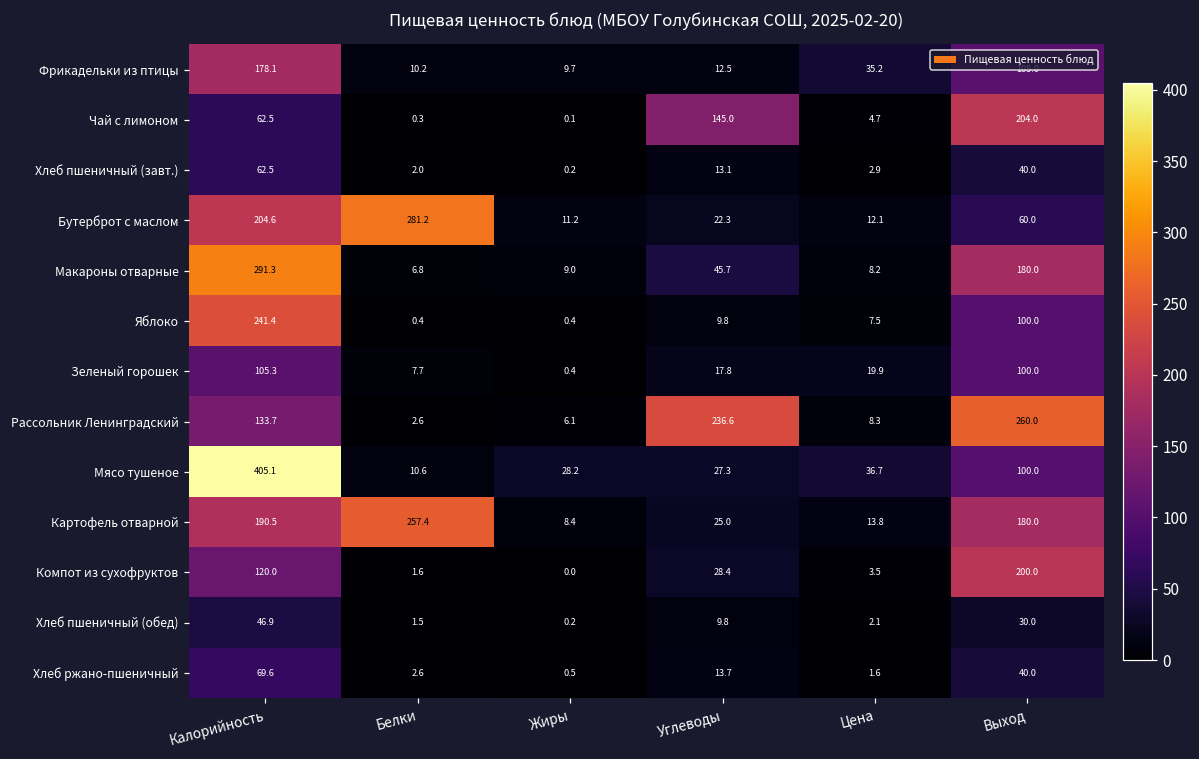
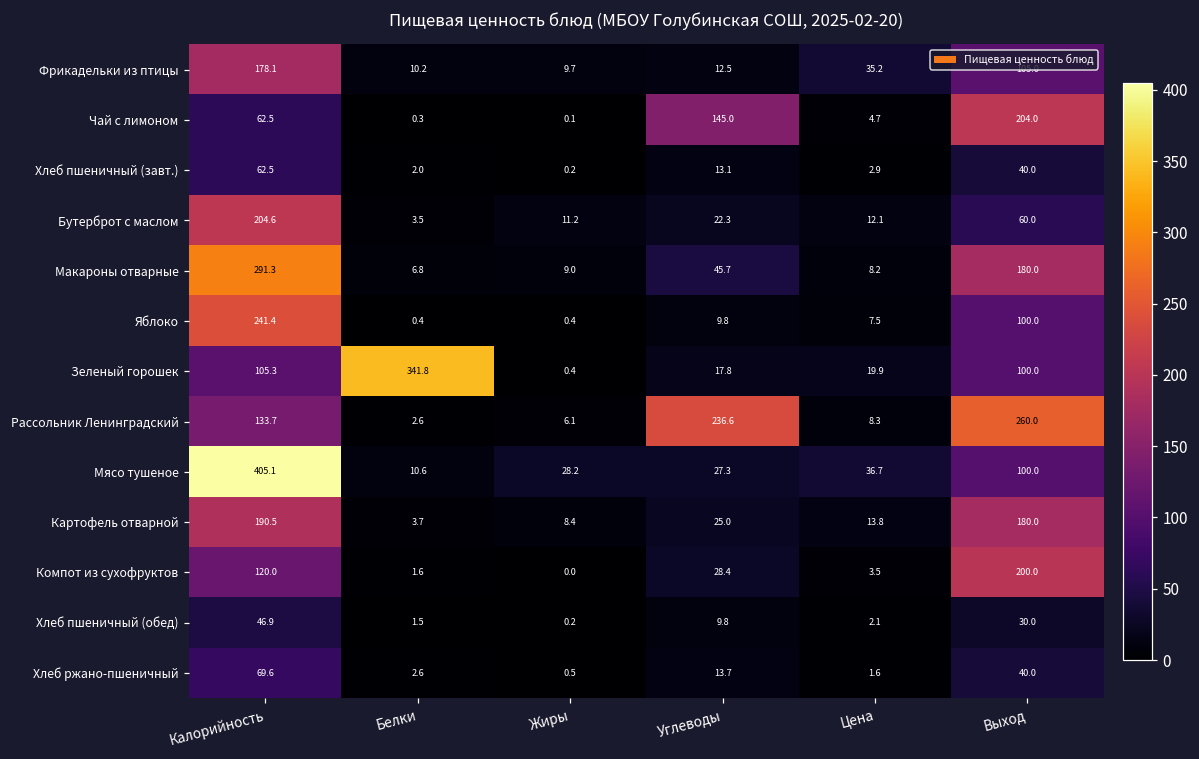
Бутерброт с маслом, Белки: 281.2 -> 3.5
Зеленый горошек, Белки: 7.7 -> 341.8
Картофель отварной, Белки: 257.4 -> 3.7
